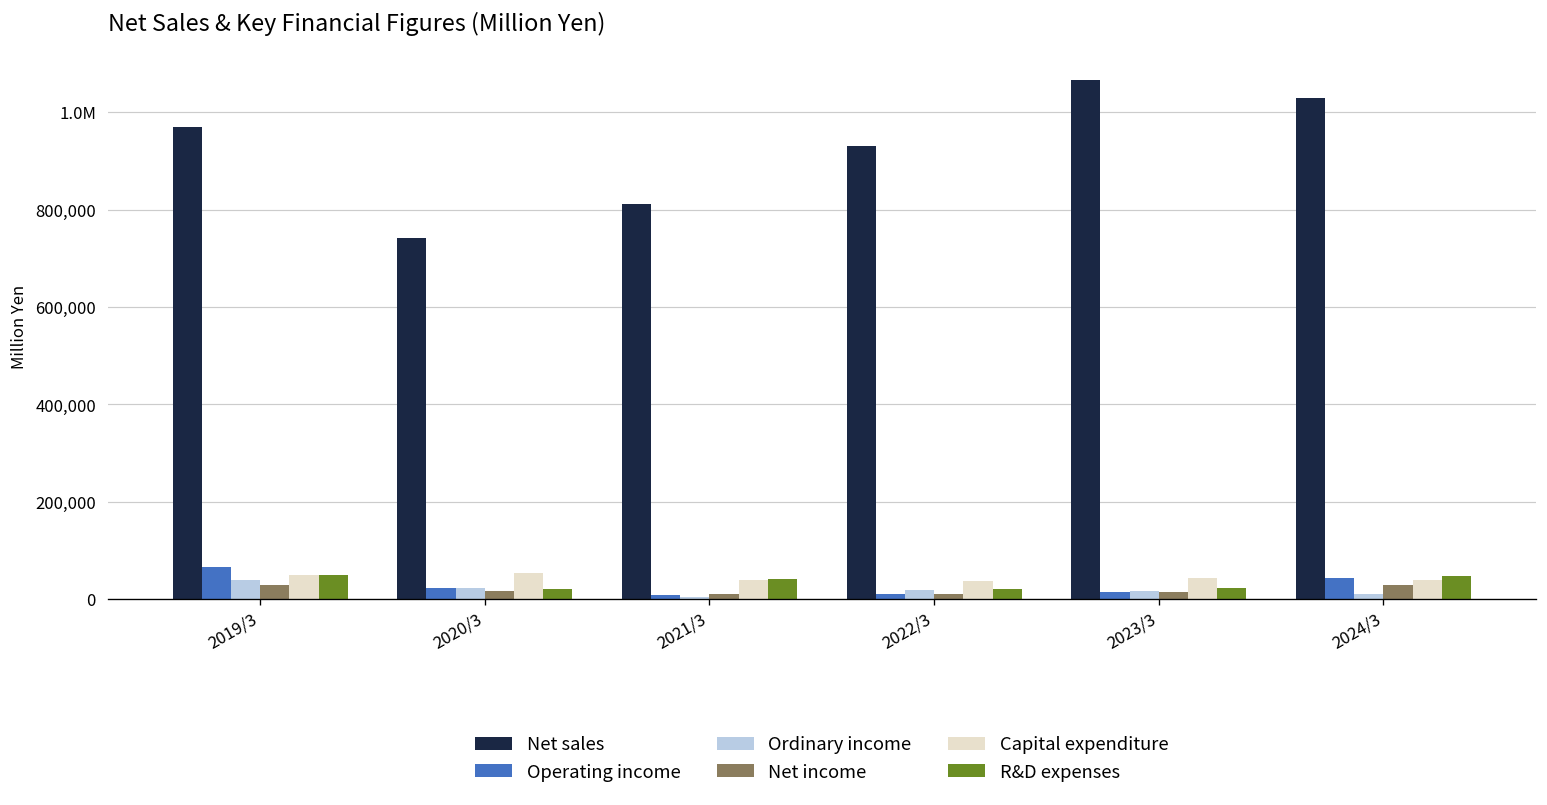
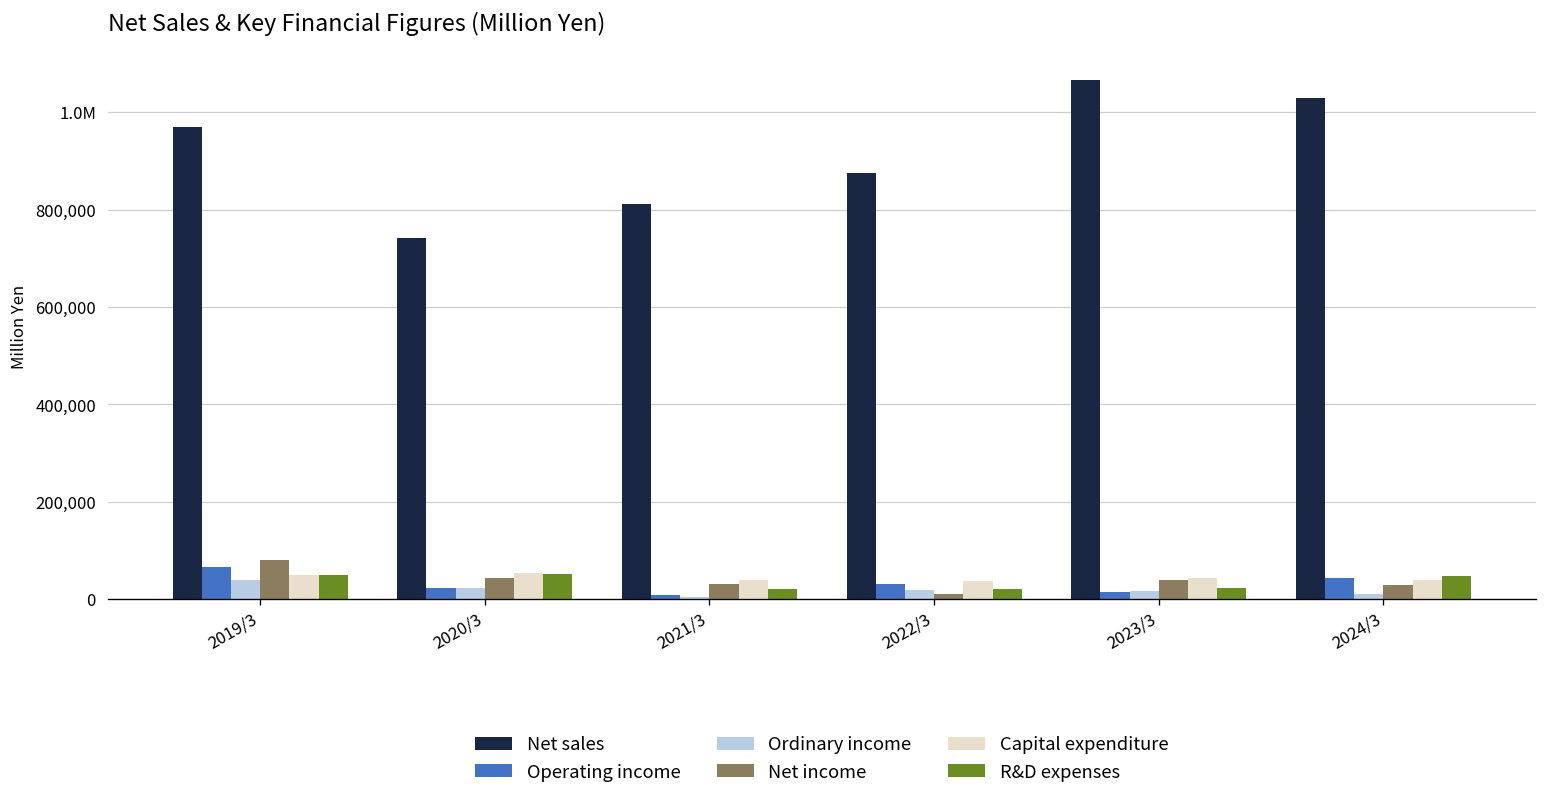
Net income, 2019/3: 30,000 -> 80,000
Net income, 2020/3: 20,000 -> 40,000
R&D expenses, 2020/3: 20,000 -> 50,000
Net income, 2021/3: 10,000 -> 30,000
R&D expenses, 2021/3: 40,000 -> 20,000
Net sales, 2022/3: 930,000 -> 880,000
Operating income, 2022/3: 10,000 -> 30,000
Net income, 2023/3: 20,000 -> 40,000
